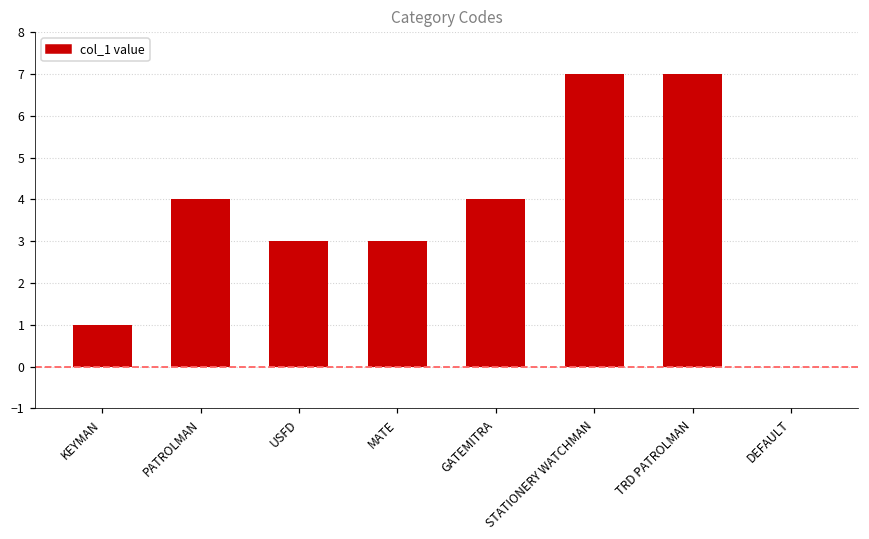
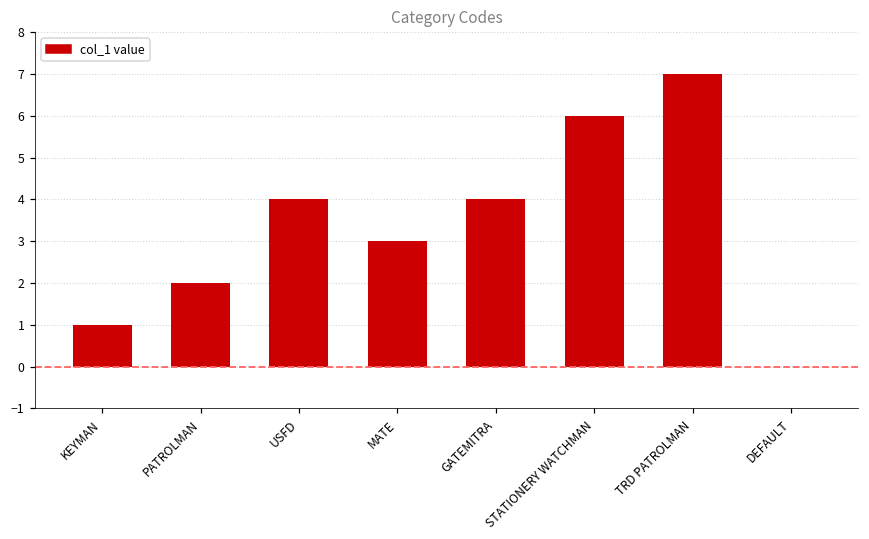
PATROLMAN: 4 -> 2
USFD: 3 -> 4
STATIONERY WATCHMAN: 7 -> 6
